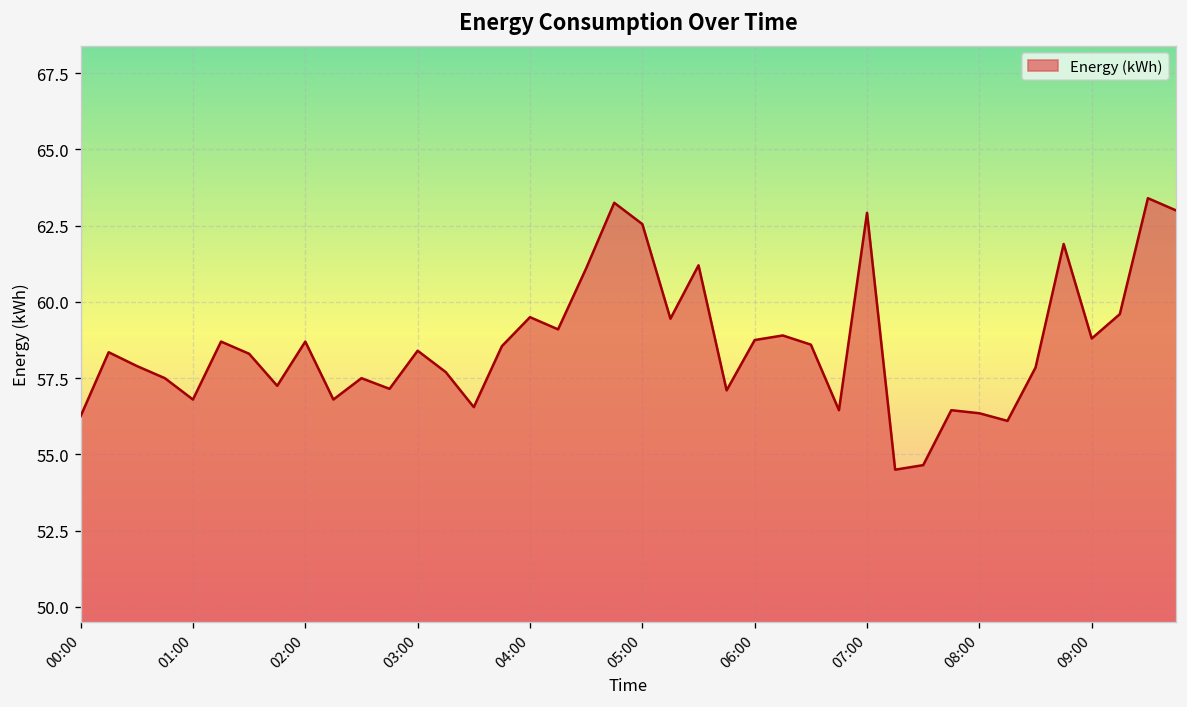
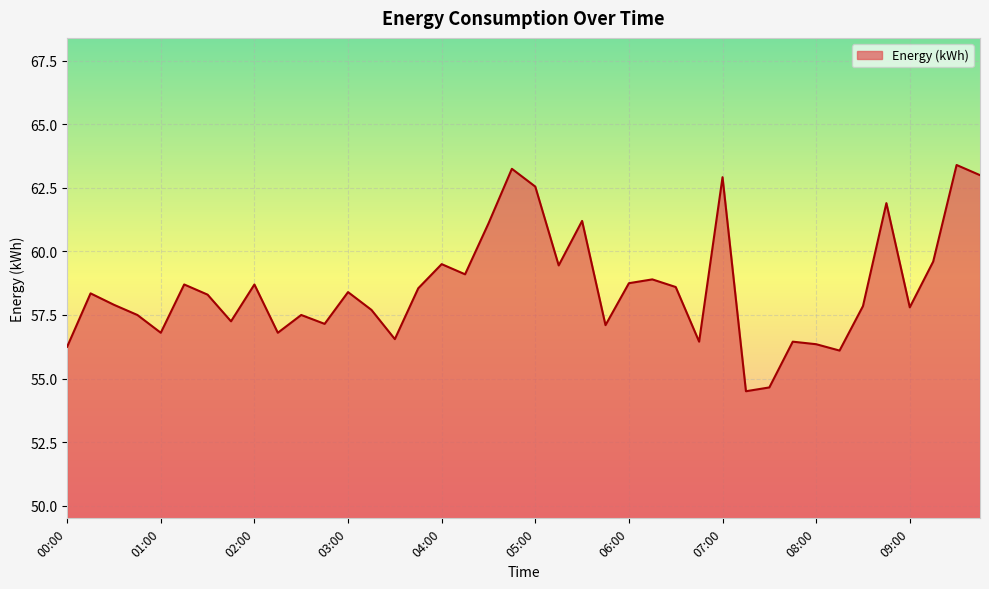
09:00: 58.8 -> 57.8
